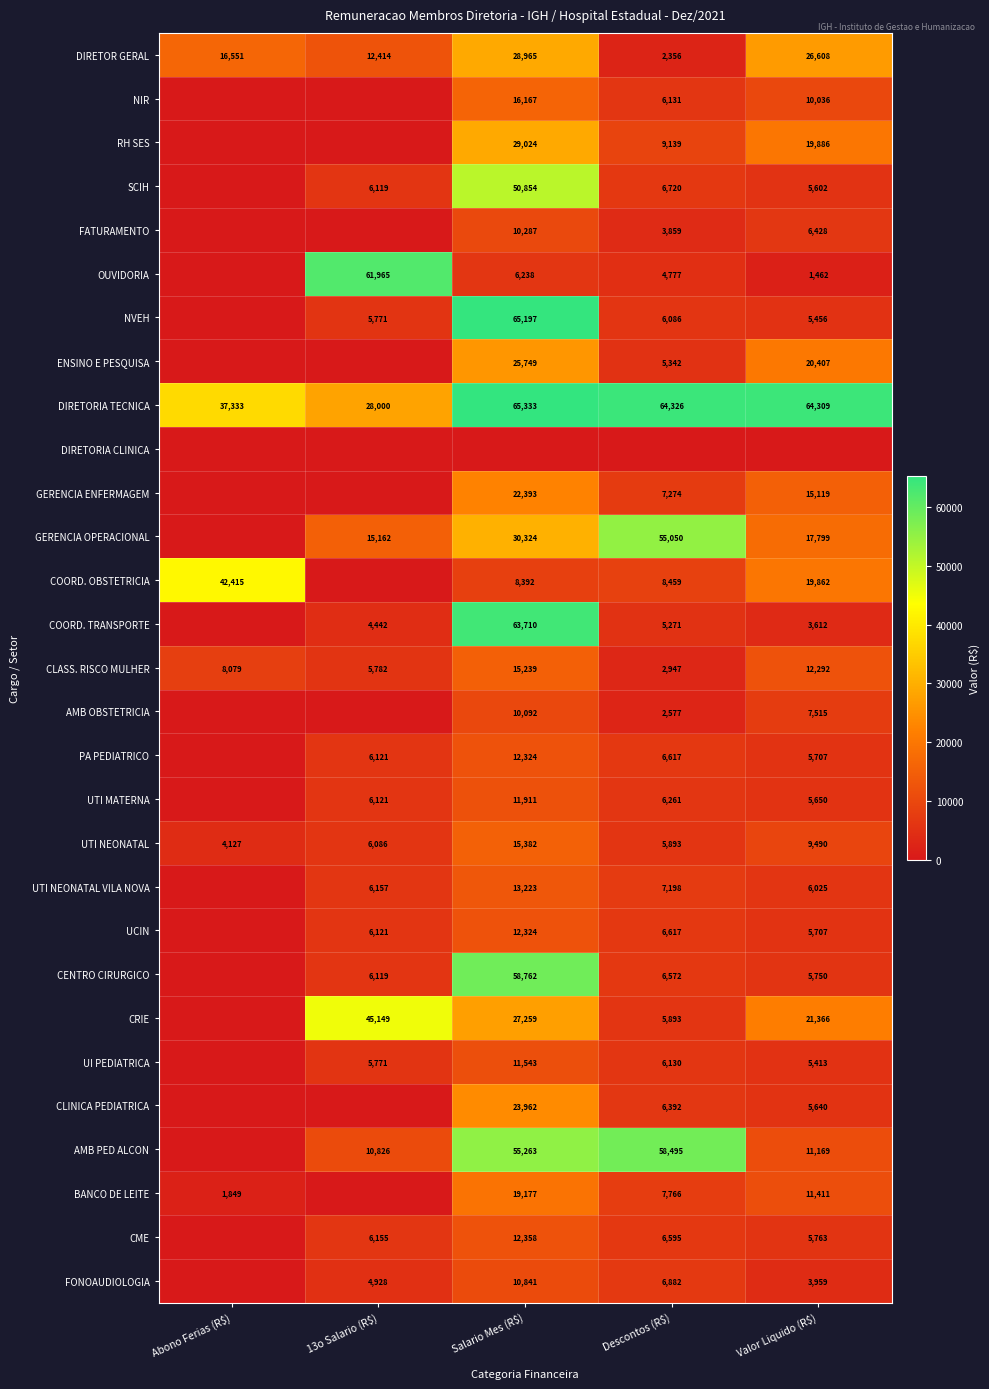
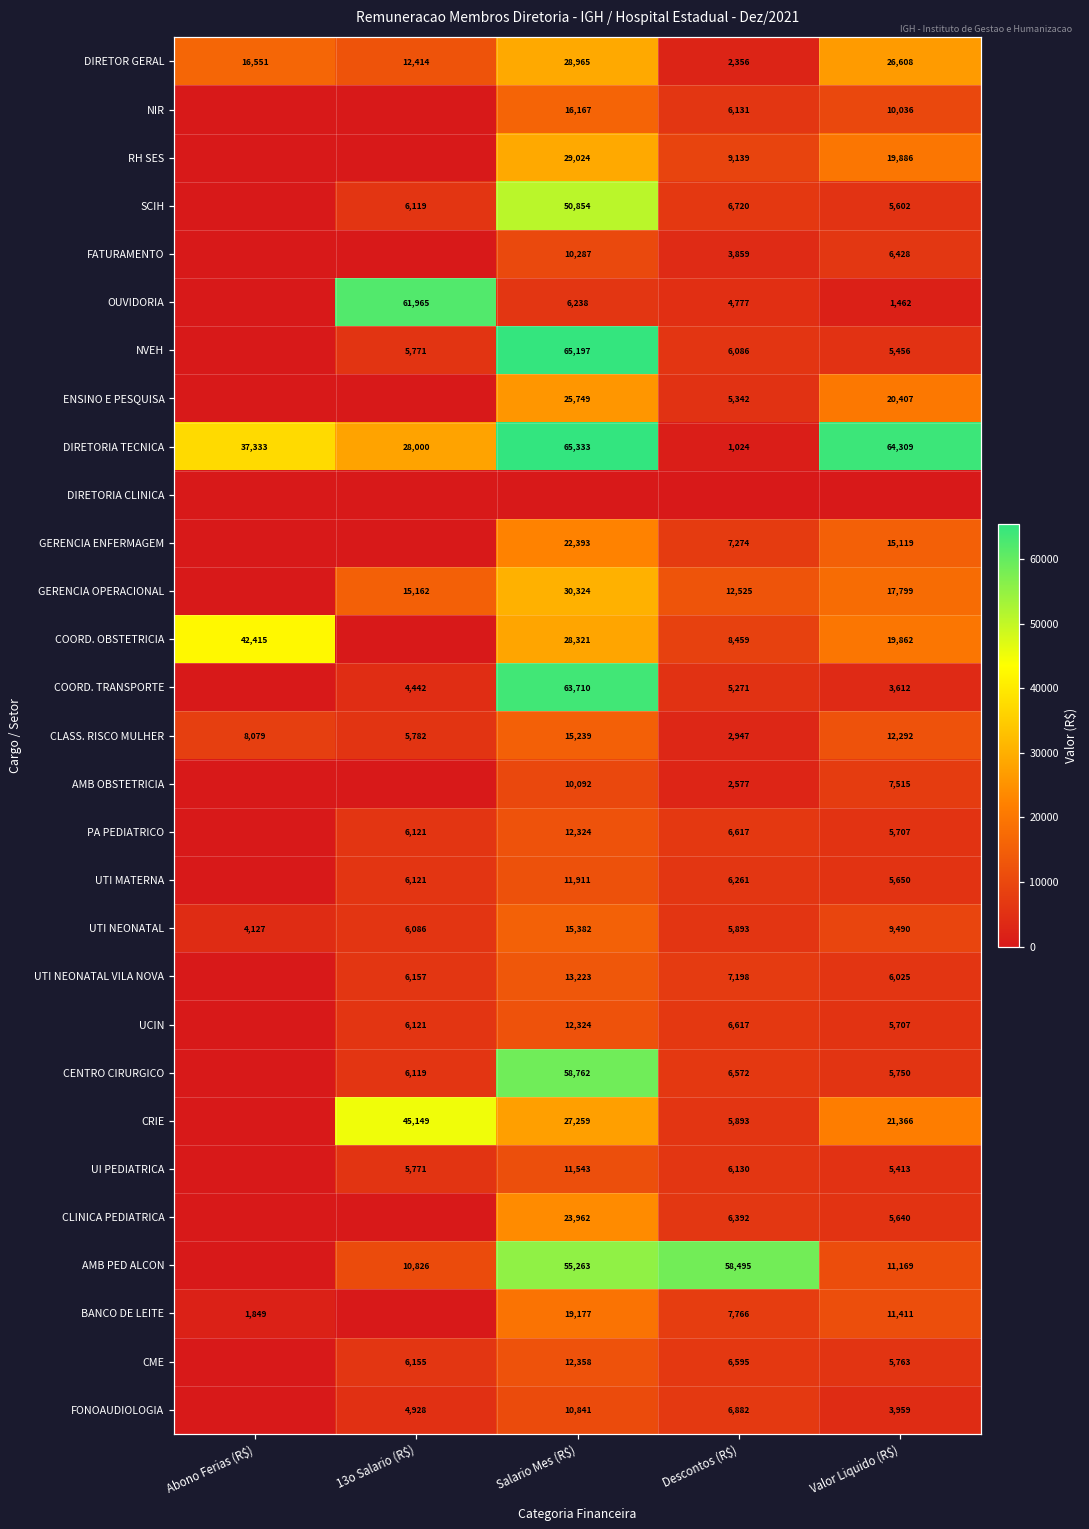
DIRETORIA TECNICA, Descontos (R$): 64,326 -> 1,024
GERENCIA OPERACIONAL, Descontos (R$): 55,050 -> 12,525
COORD. OBSTETRICIA, Salario Mes (R$): 8,392 -> 28,321
